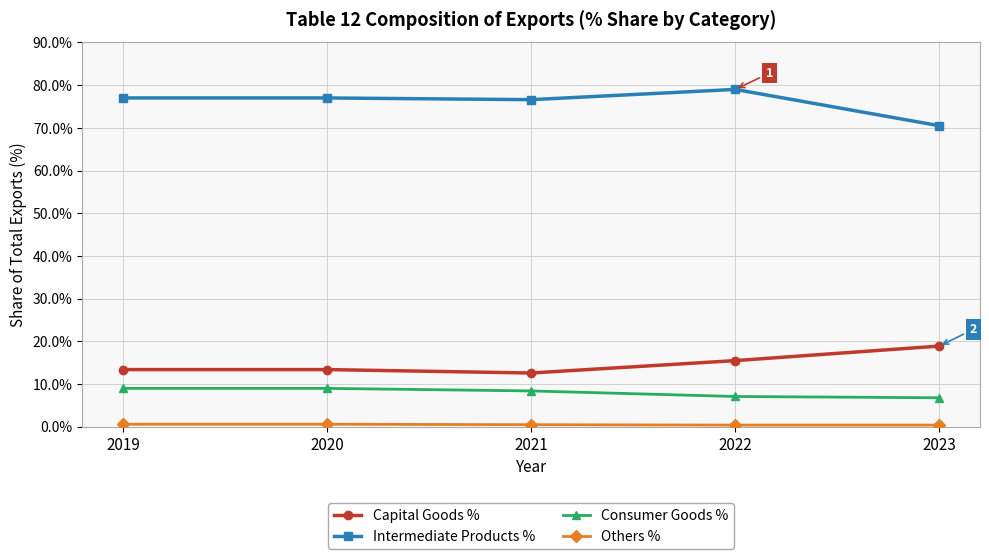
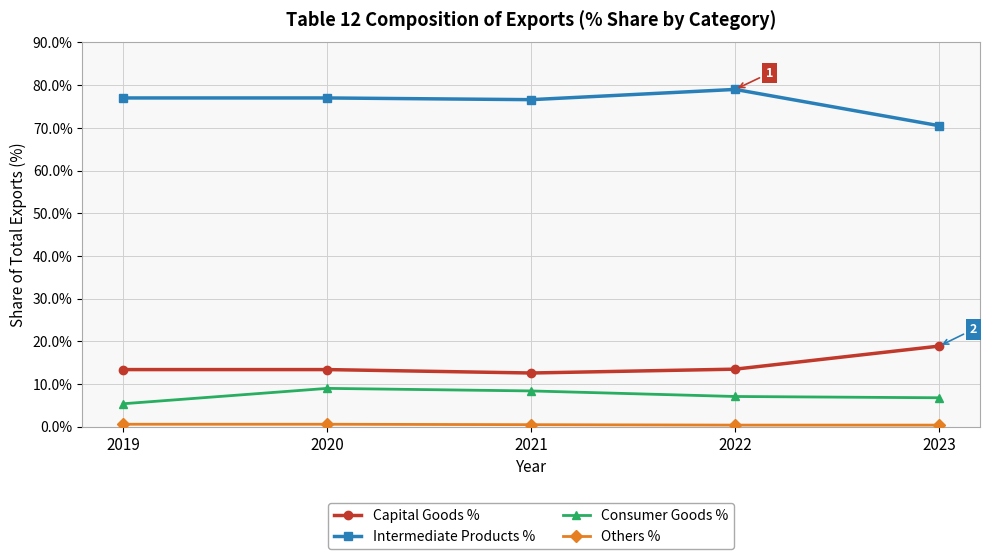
Consumer Goods %, 2019: 9% -> 5%
Capital Goods %, 2022: 16% -> 14%
